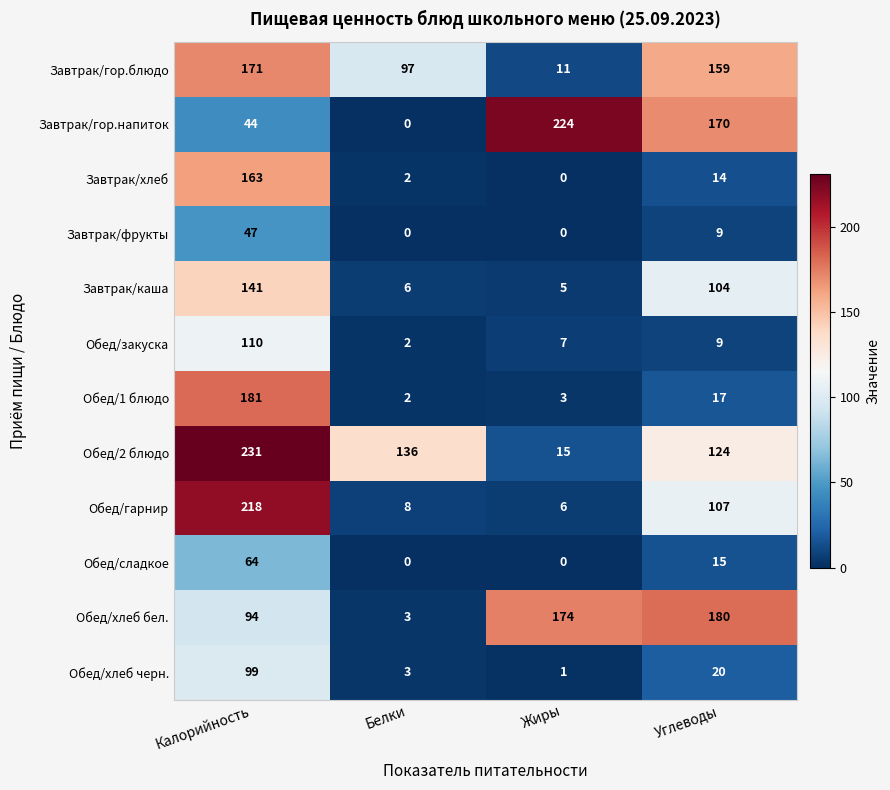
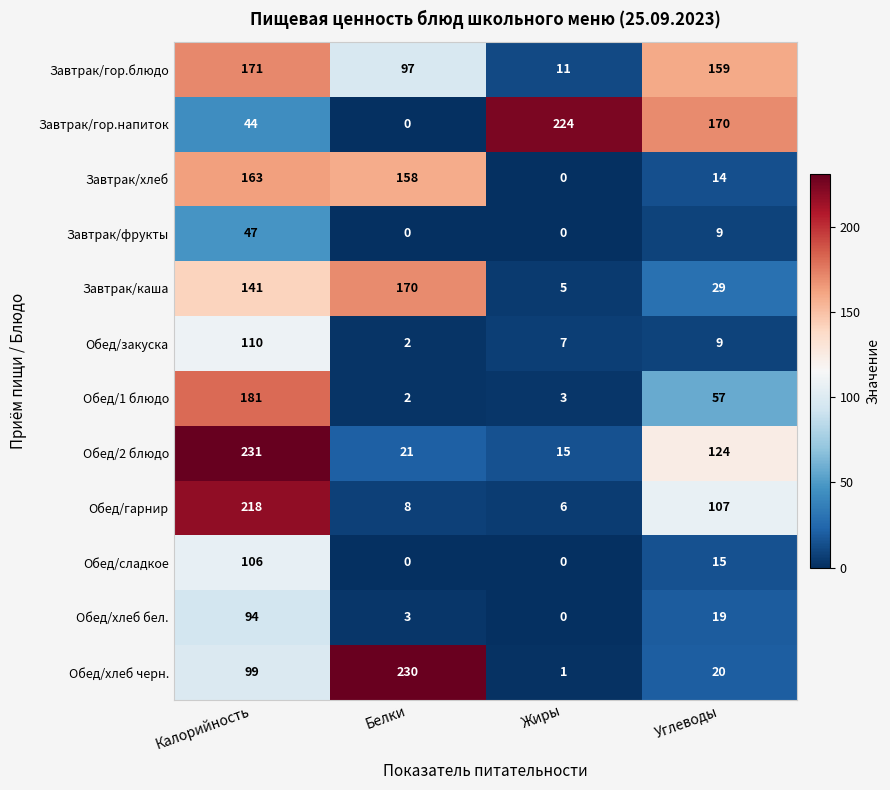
Завтрак/хлеб, Белки: 2 -> 158
Завтрак/каша, Белки: 6 -> 170
Завтрак/каша, Углеводы: 104 -> 29
Обед/1 блюдо, Углеводы: 17 -> 57
Обед/2 блюдо, Белки: 136 -> 21
Обед/сладкое, Калорийность: 64 -> 106
Обед/хлеб бел., Жиры: 174 -> 0
Обед/хлеб бел., Углеводы: 180 -> 19
Обед/хлеб черн., Белки: 3 -> 230
